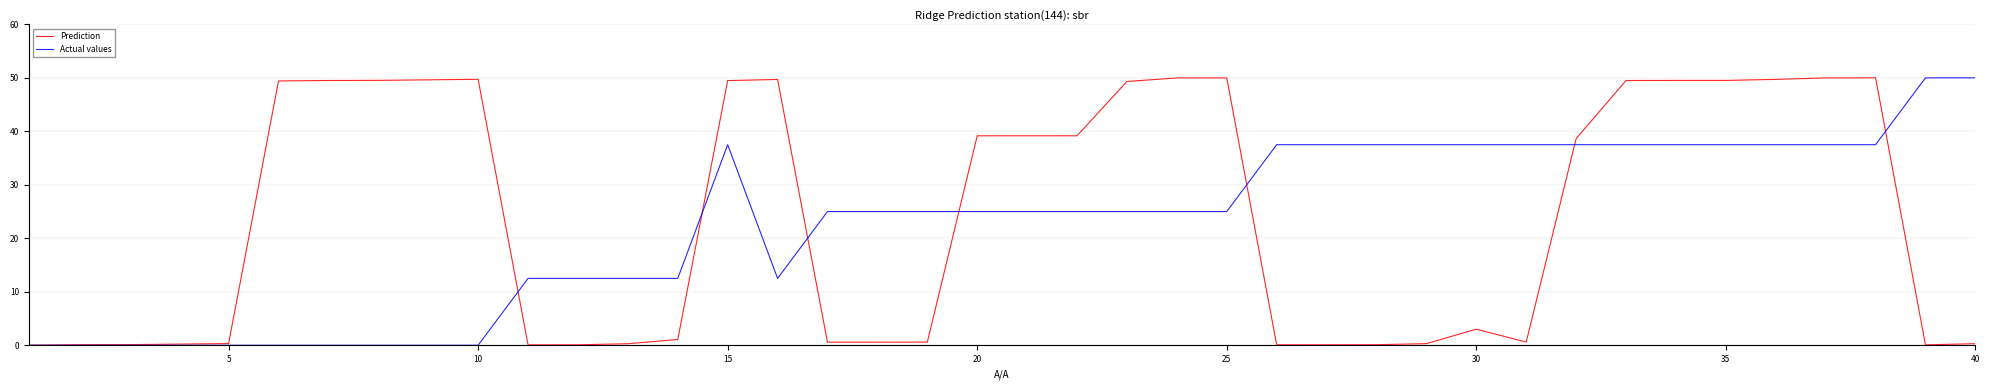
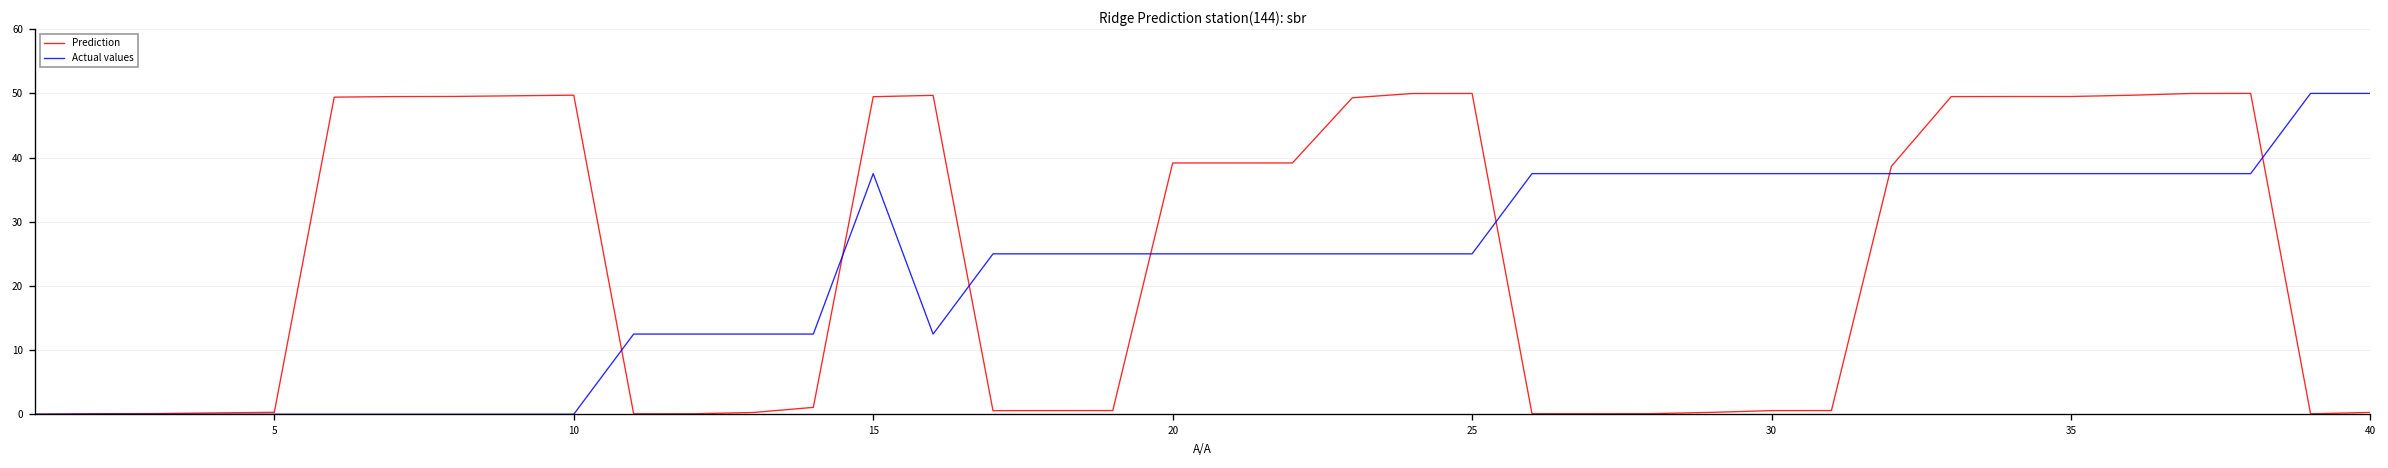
Prediction, 30: 3 -> 1
